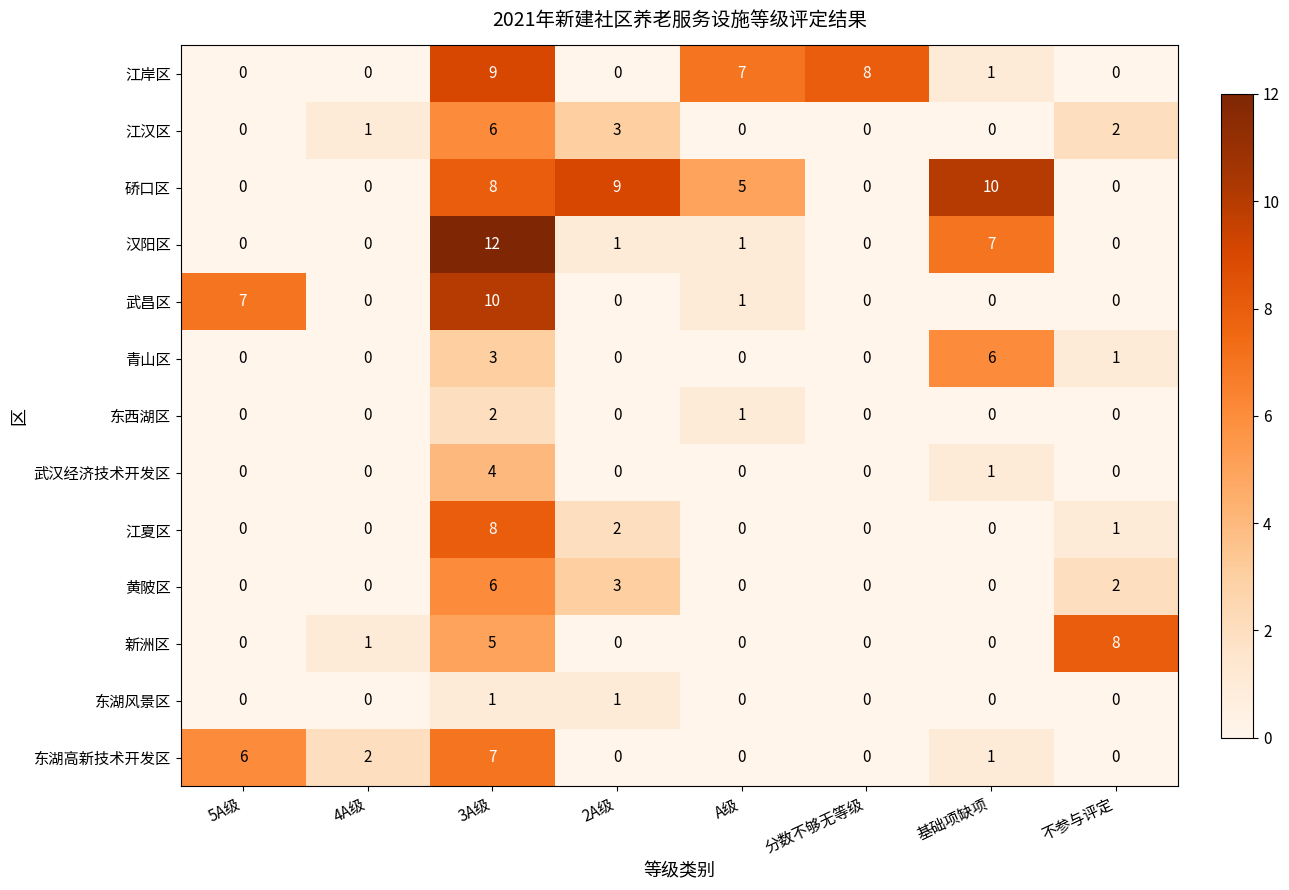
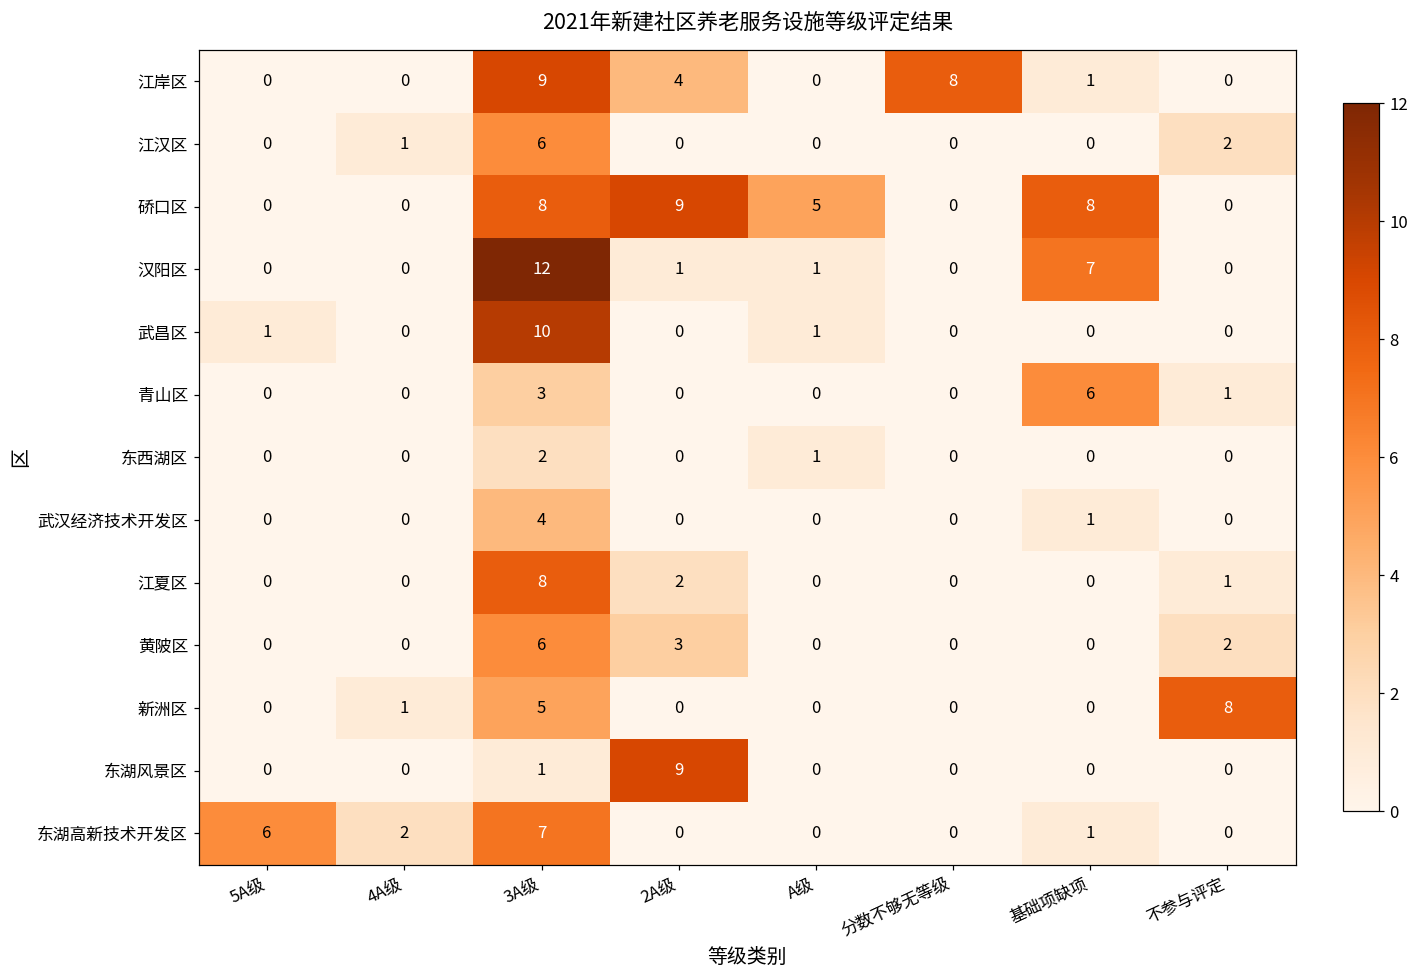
江岸区, 2A级: 0 -> 4
江岸区, A级: 7 -> 0
江汉区, 2A级: 3 -> 0
硚口区, 基础项缺项: 10 -> 8
武昌区, 5A级: 7 -> 1
东湖风景区, 2A级: 1 -> 9
